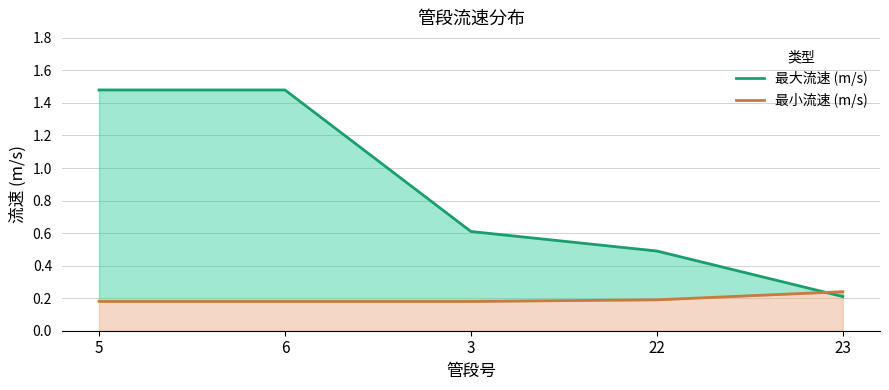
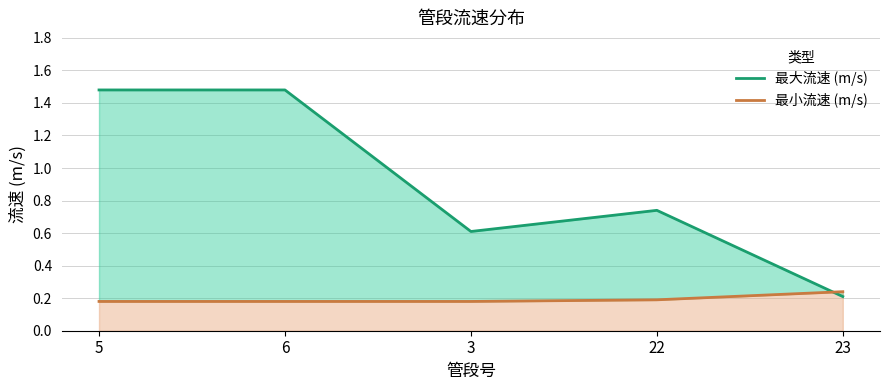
最大流速 (m/s), 22: 0.49 -> 0.74
